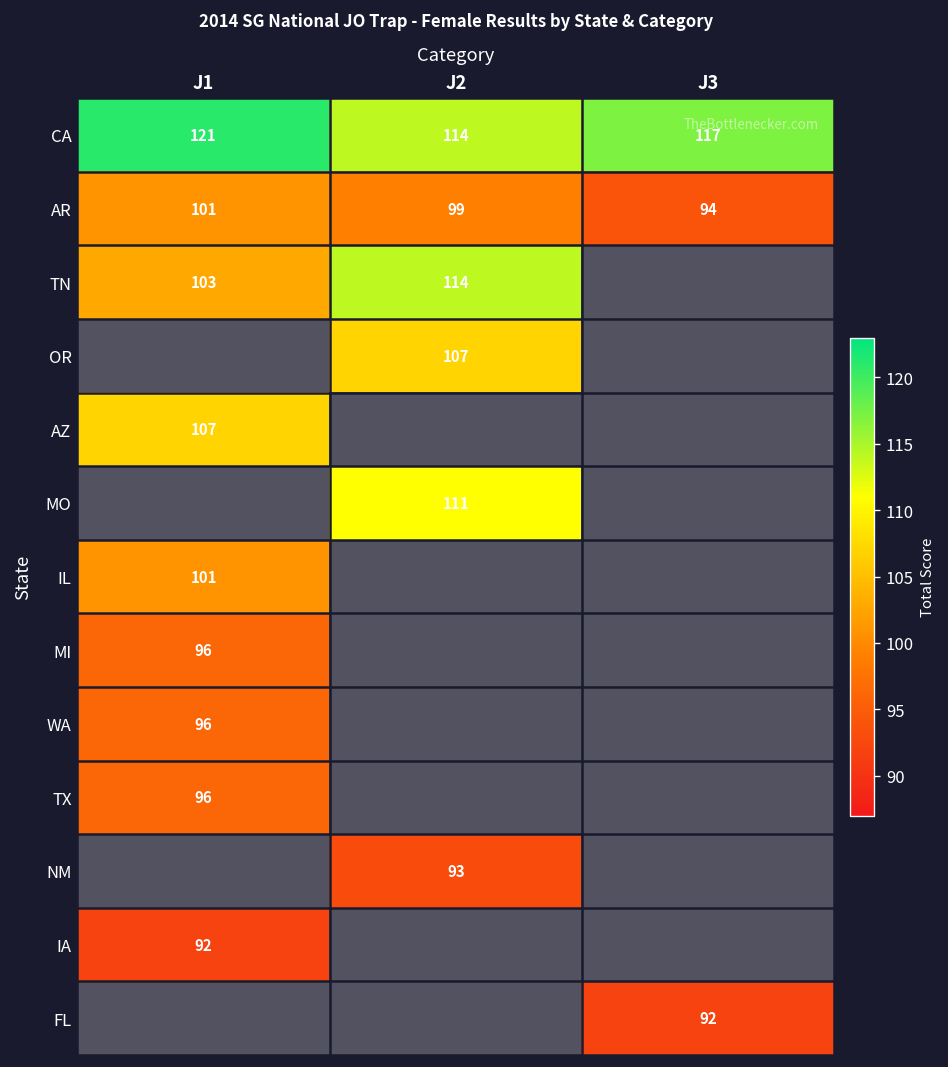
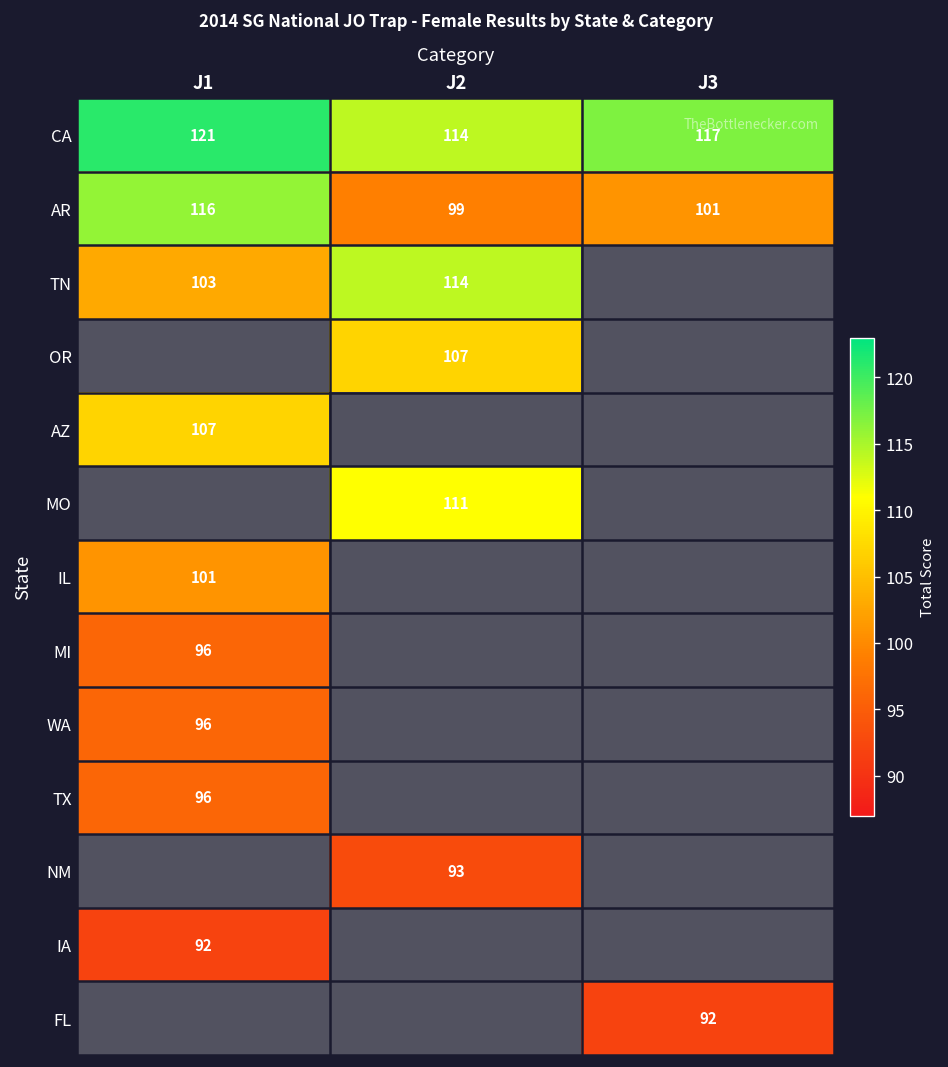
AR, J1: 101 -> 116
AR, J3: 94 -> 101
